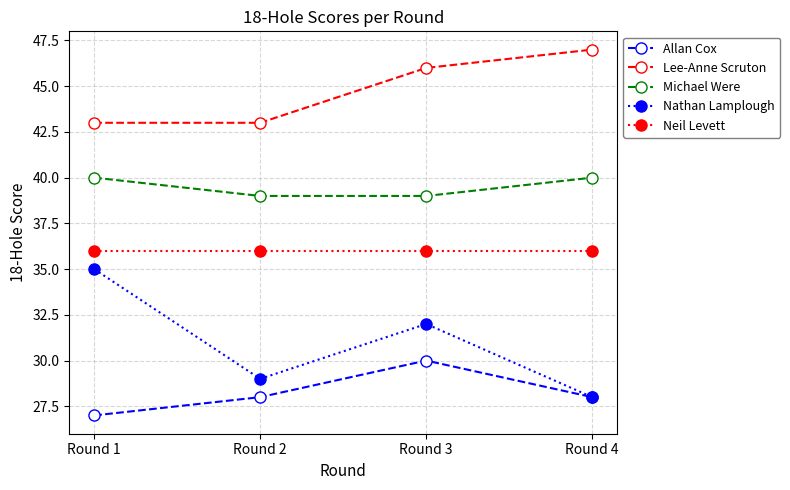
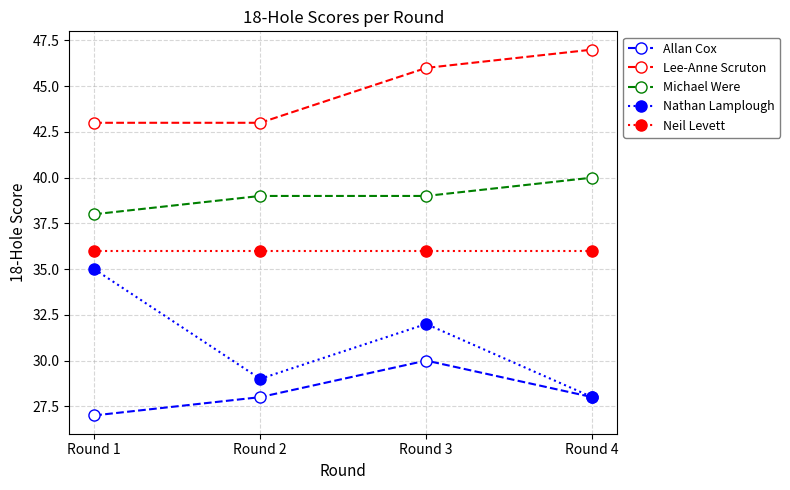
Michael Were, Round 1: 40 -> 38
